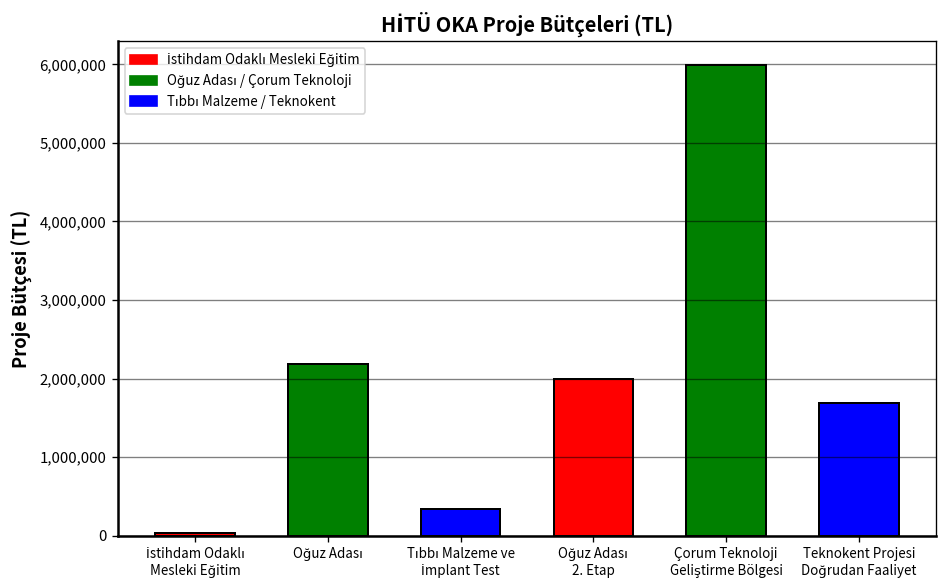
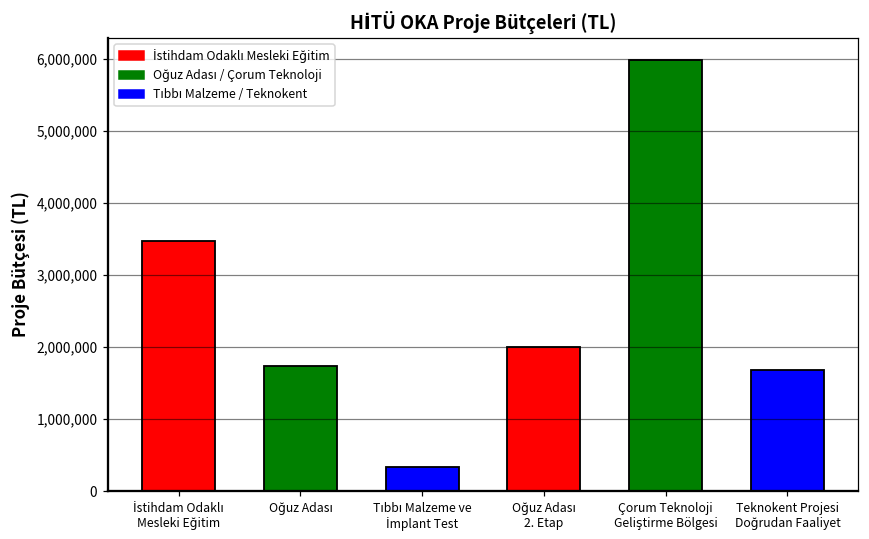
İstihdam Odaklı Mesleki Eğitim: 0 -> 3,500,000
Oğuz Adası: 2,200,000 -> 1,700,000
